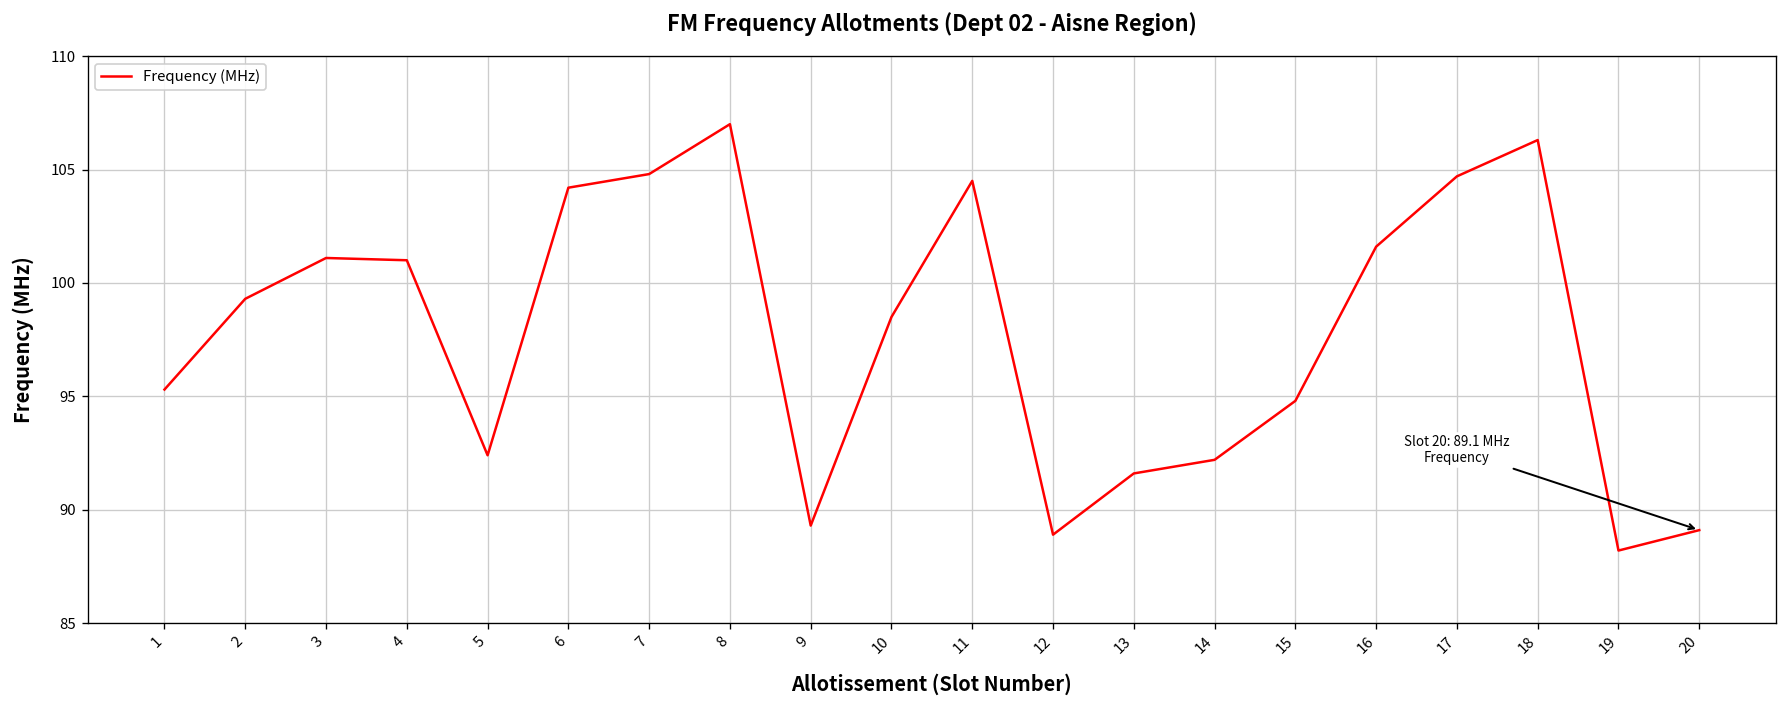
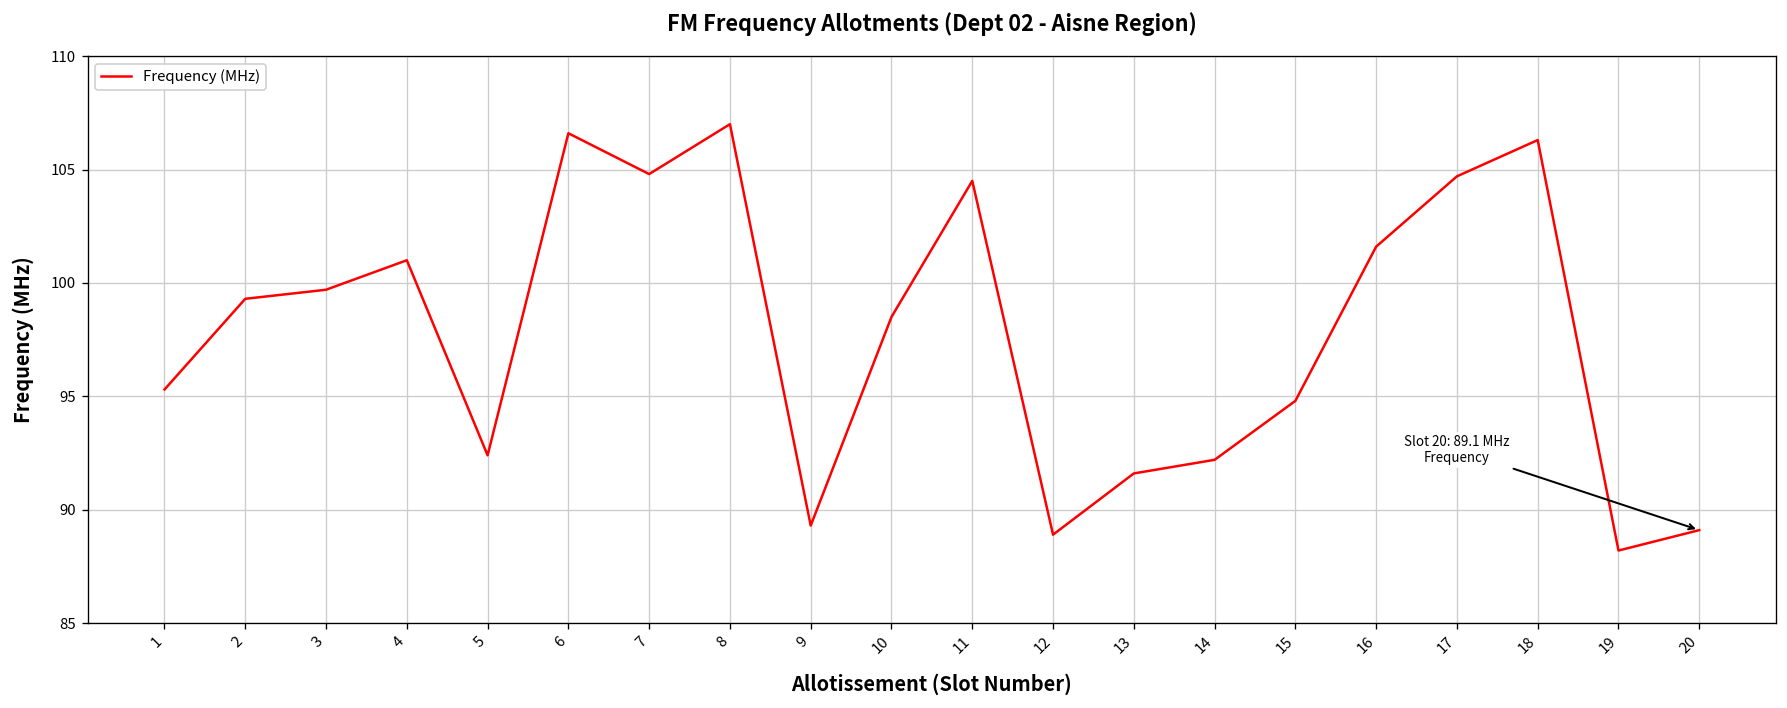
3: 101.1 -> 99.7
6: 104.2 -> 106.6
